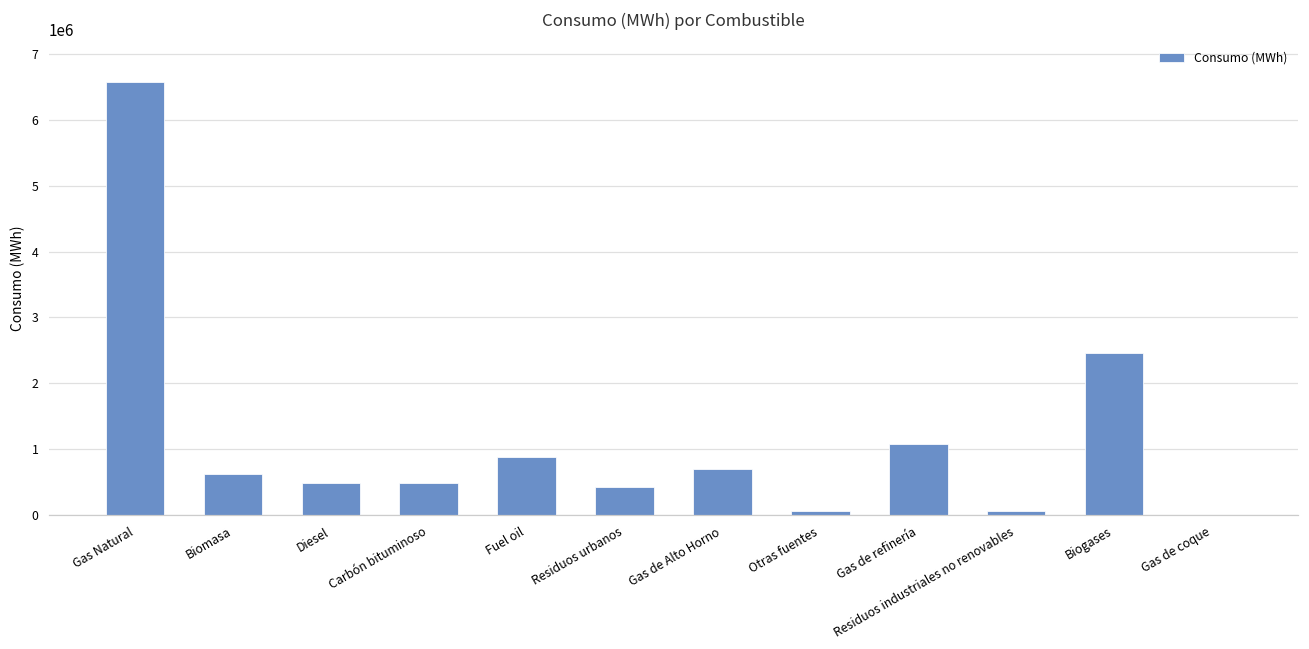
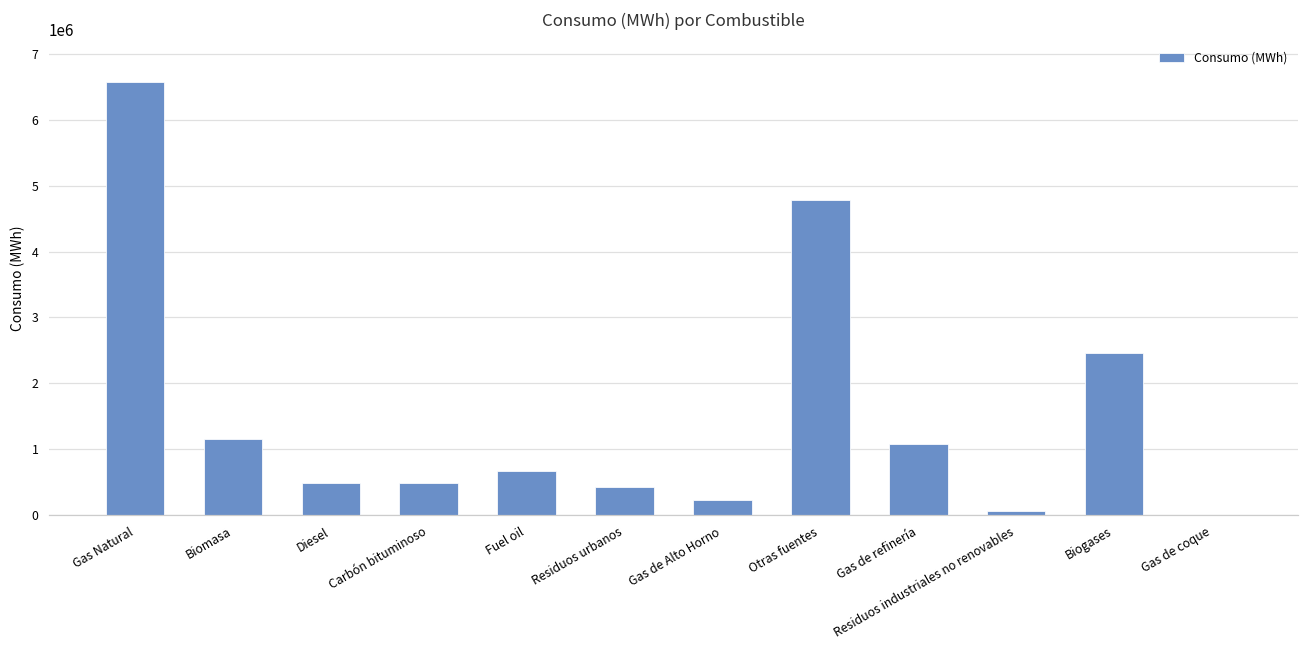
Biomasa: 600000 -> 1100000
Fuel oil: 900000 -> 700000
Gas de Alto Horno: 700000 -> 200000
Otras fuentes: 100000 -> 4800000
